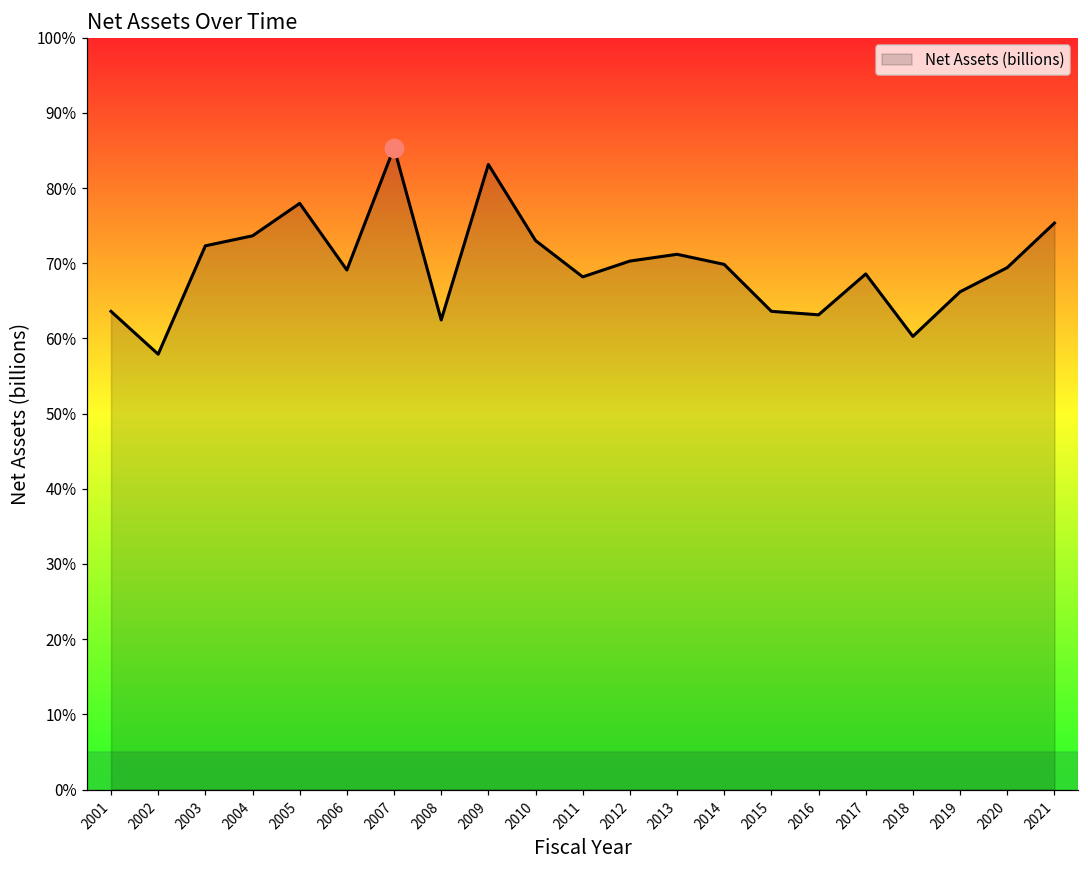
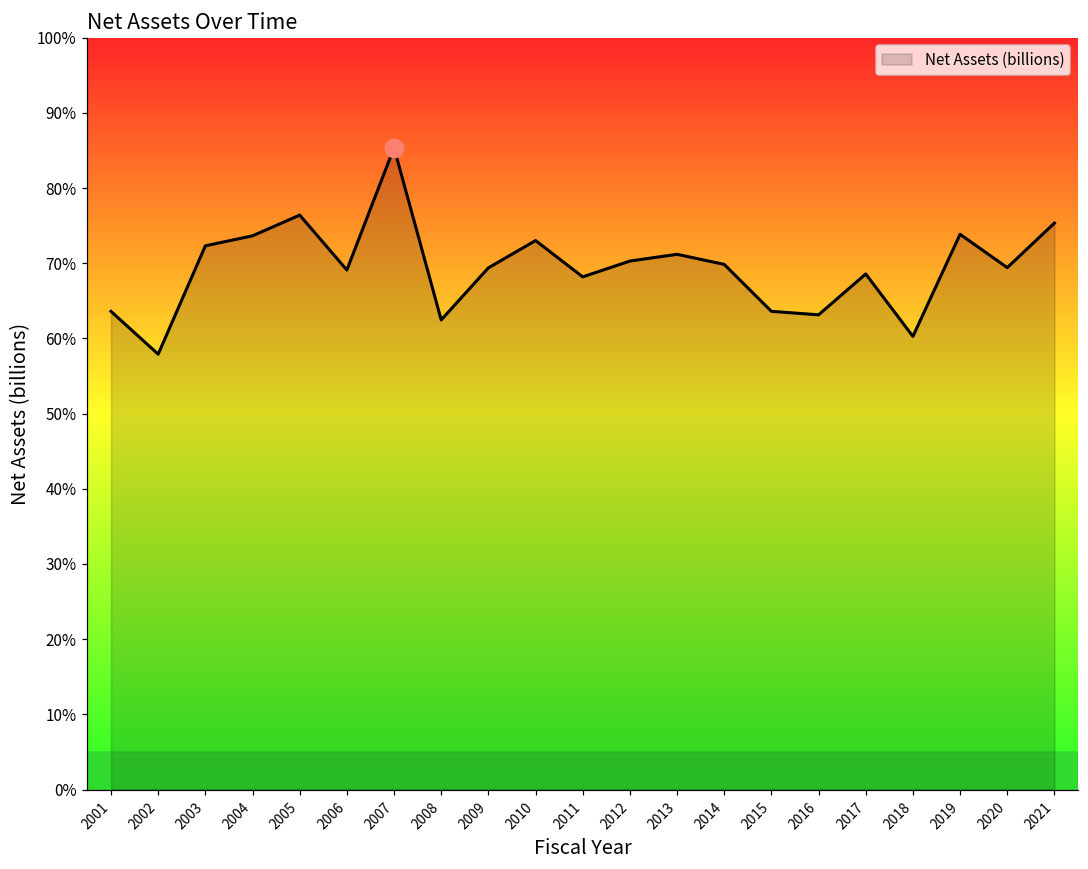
Net Assets (billions), 2005: 78% -> 76%
Net Assets (billions), 2009: 83% -> 69%
Net Assets (billions), 2019: 66% -> 74%
